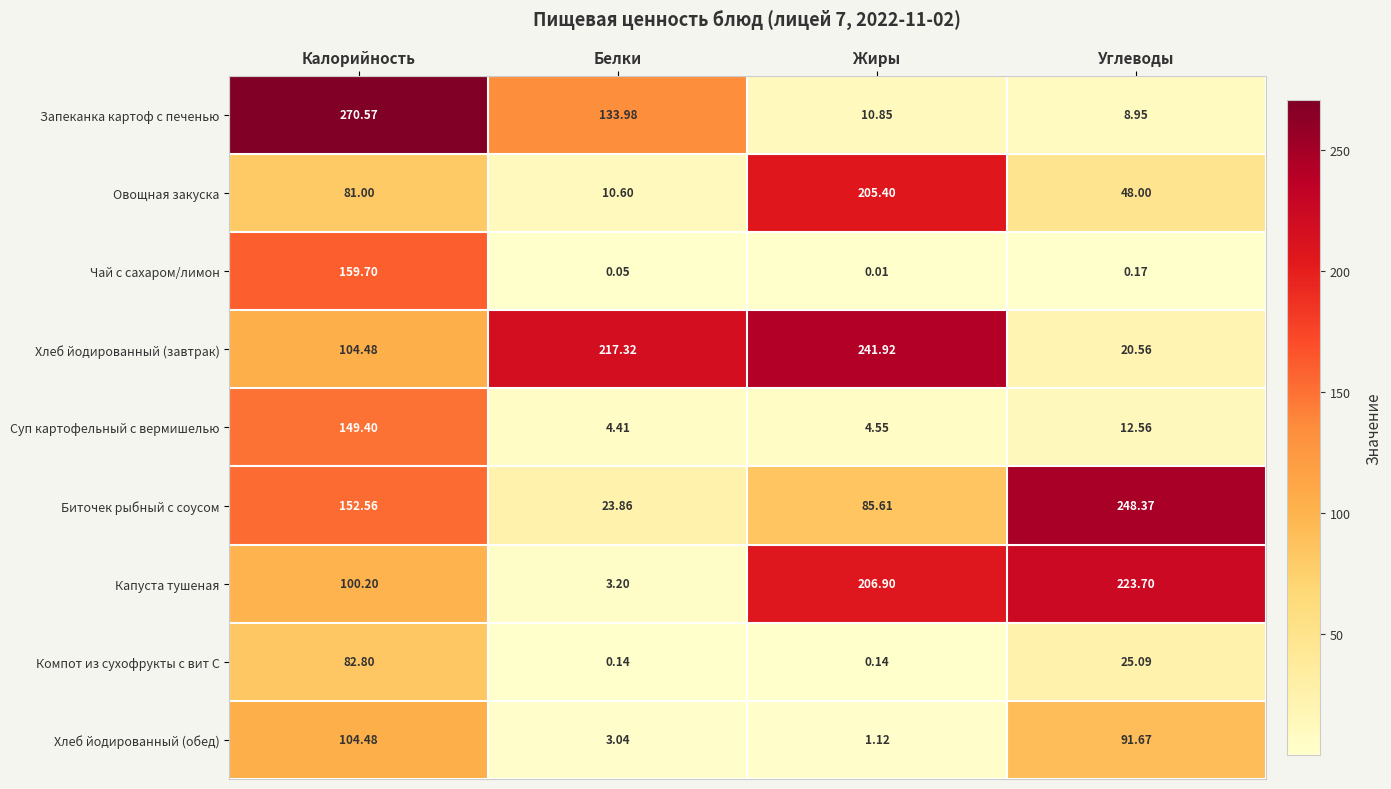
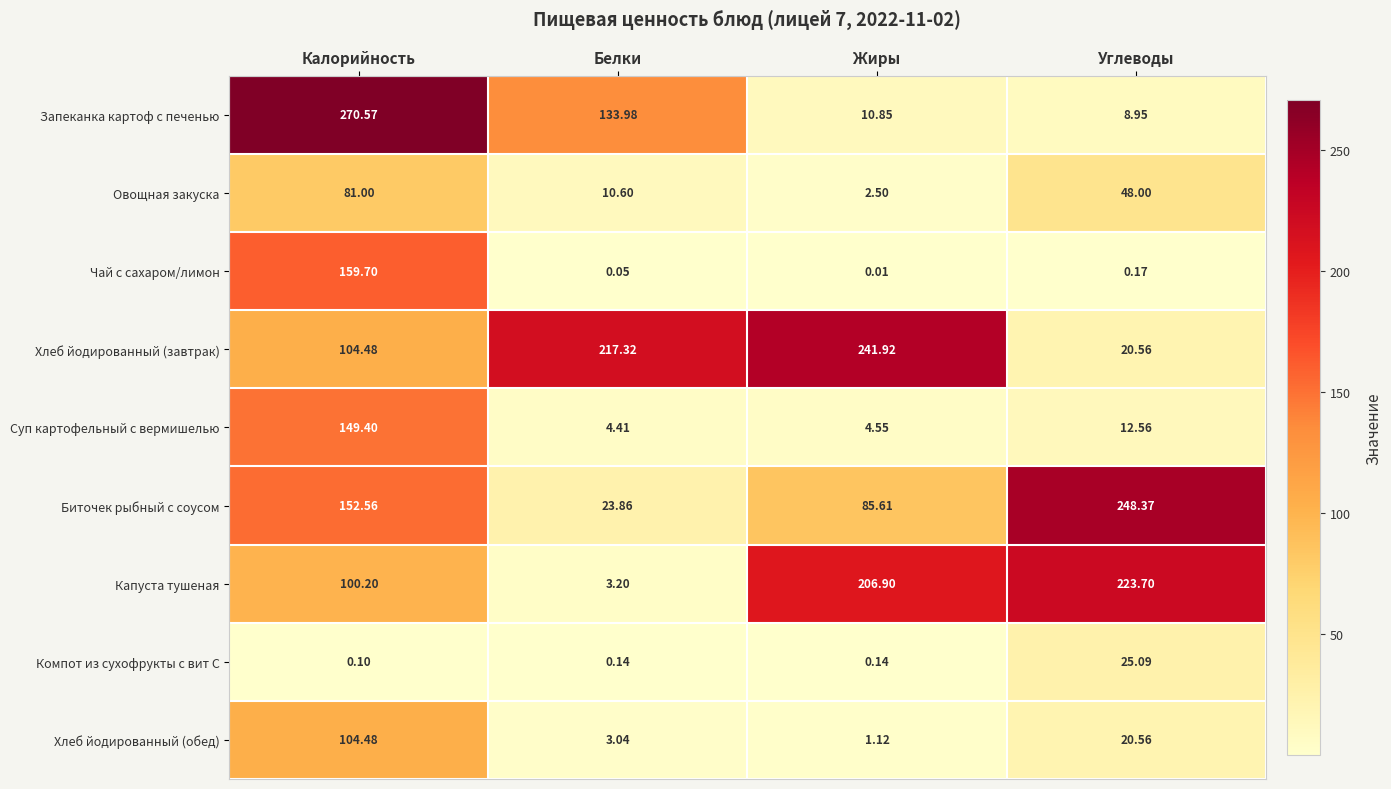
Овощная закуска, Жиры: 205.40 -> 2.50
Компот из сухофрукты с вит С, Калорийность: 82.80 -> 0.10
Хлеб йодированный (обед), Углеводы: 91.67 -> 20.56
